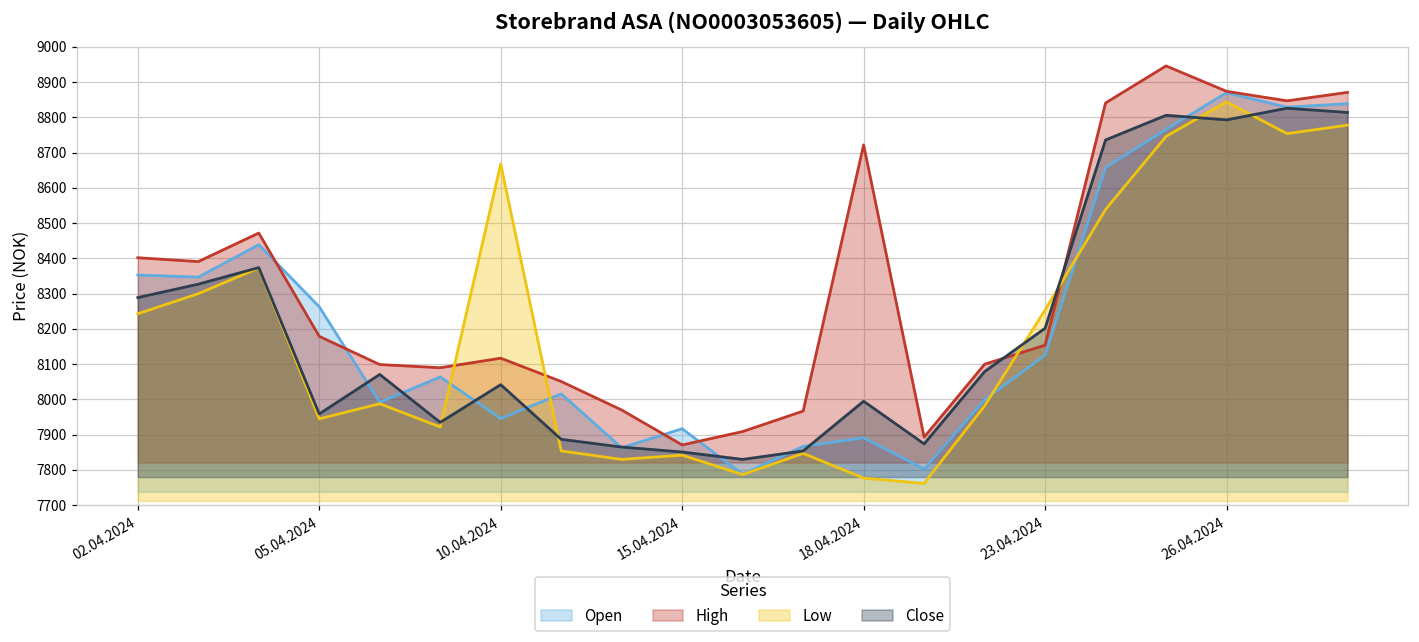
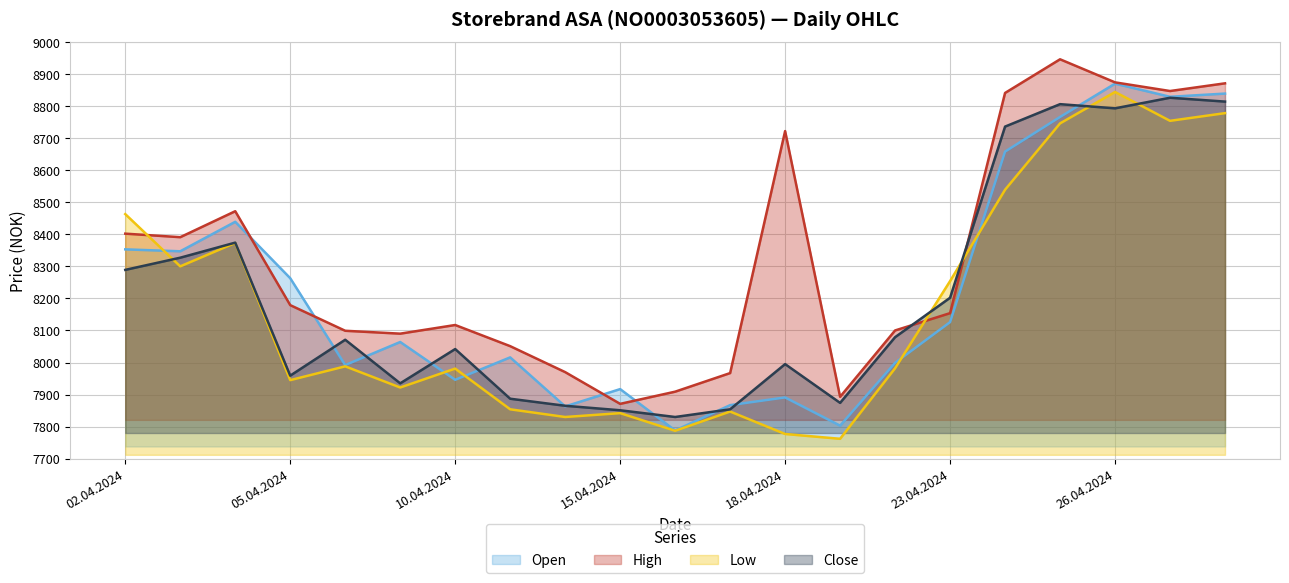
Low, 02.04.2024: 8240 -> 8460
Low, 10.04.2024: 8670 -> 7980
